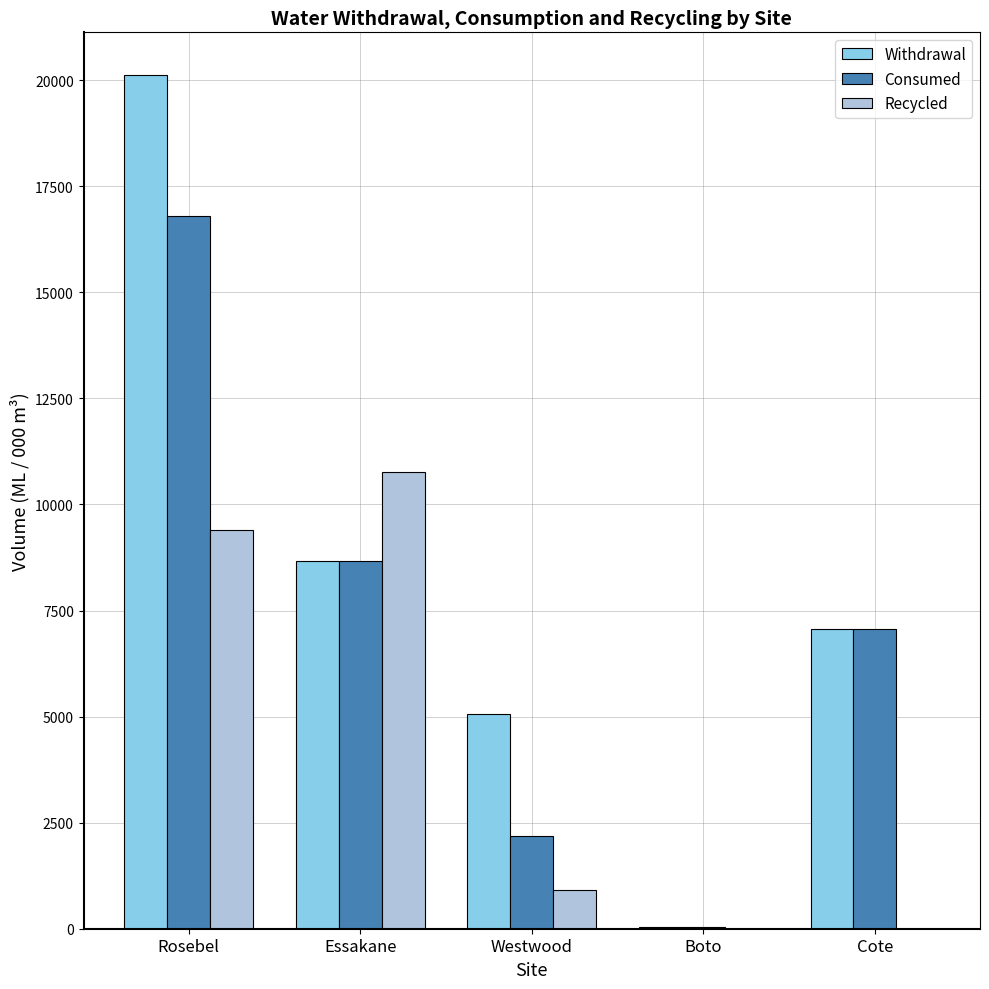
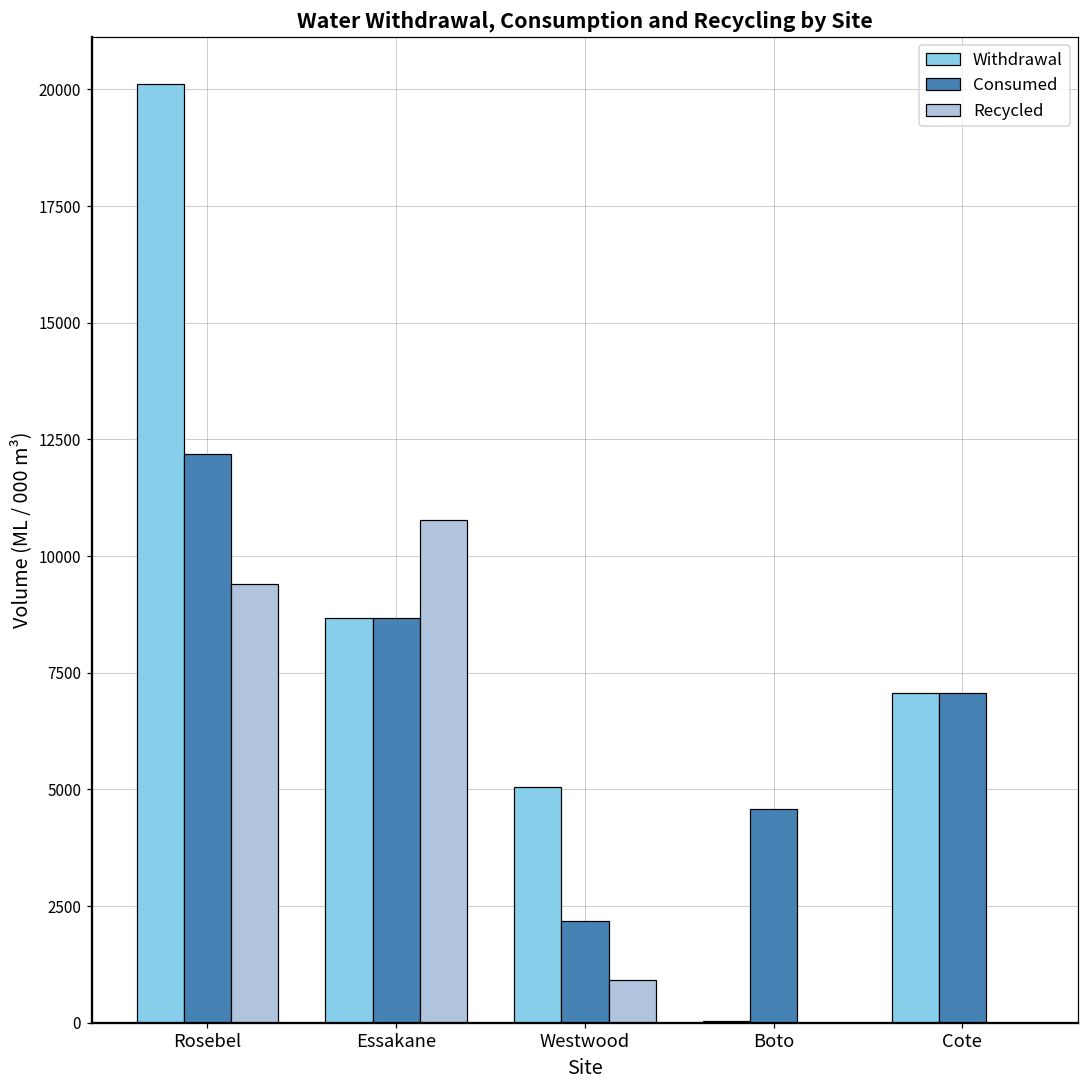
Consumed, Rosebel: 16800 -> 12200
Consumed, Boto: 0 -> 4600
